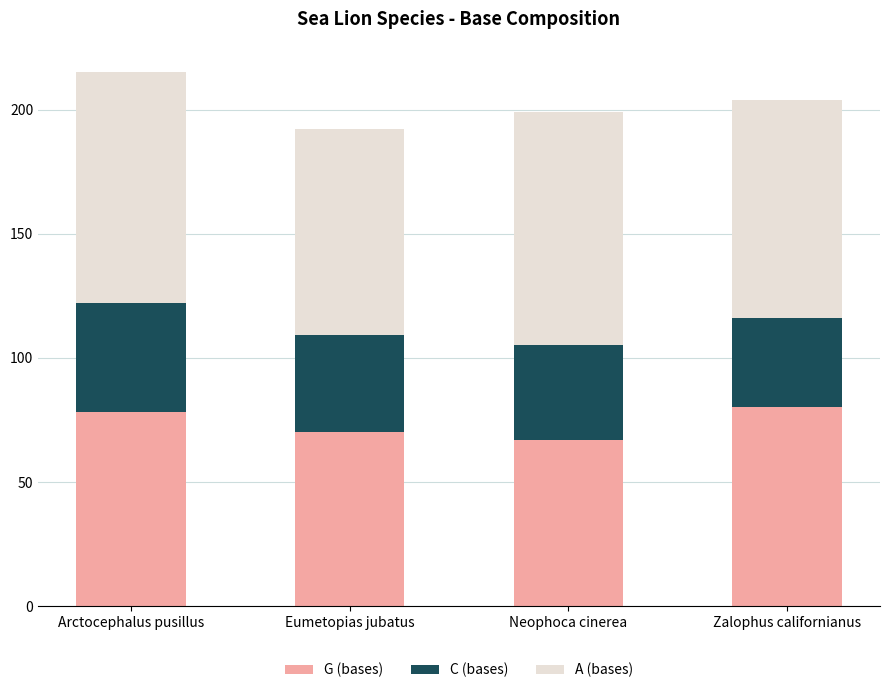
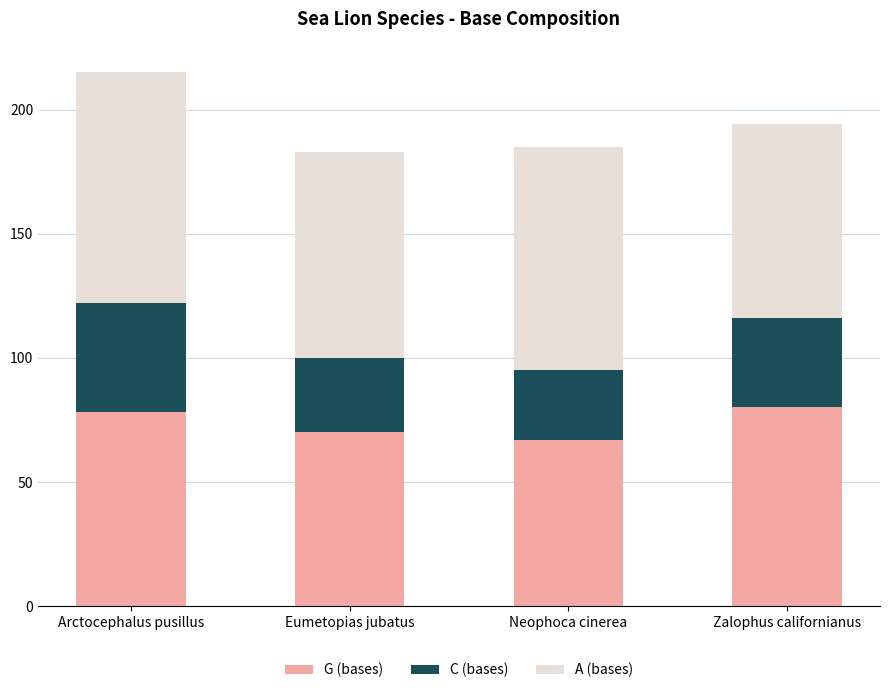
C (bases), Eumetopias jubatus: 39 -> 30
C (bases), Neophoca cinerea: 38 -> 28
A (bases), Neophoca cinerea: 94 -> 90
A (bases), Zalophus californianus: 88 -> 78
